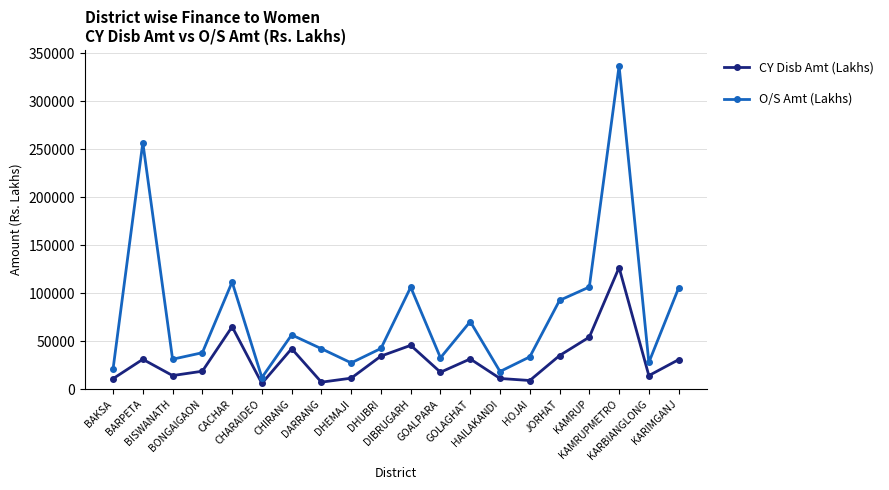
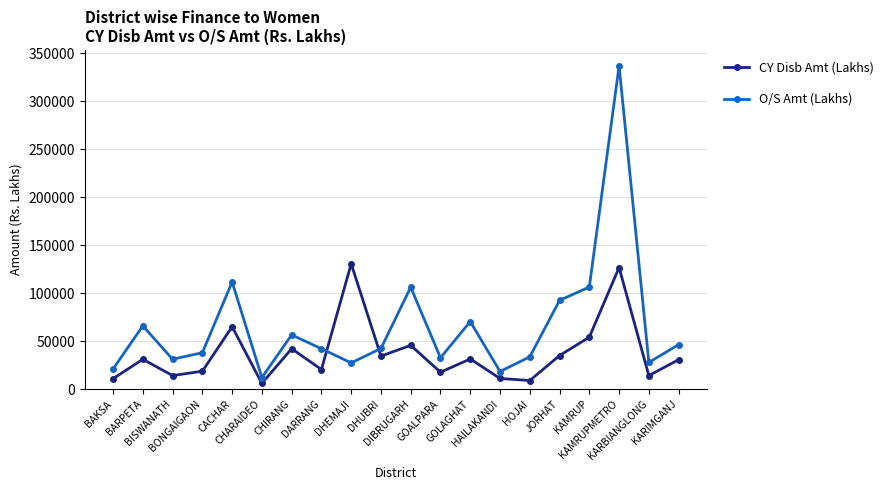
O/S Amt (Lakhs), BARPETA: 260000 -> 70000
CY Disb Amt (Lakhs), DARRANG: 10000 -> 20000
CY Disb Amt (Lakhs), DHEMAJI: 10000 -> 130000
O/S Amt (Lakhs), KARIMGANJ: 110000 -> 50000
